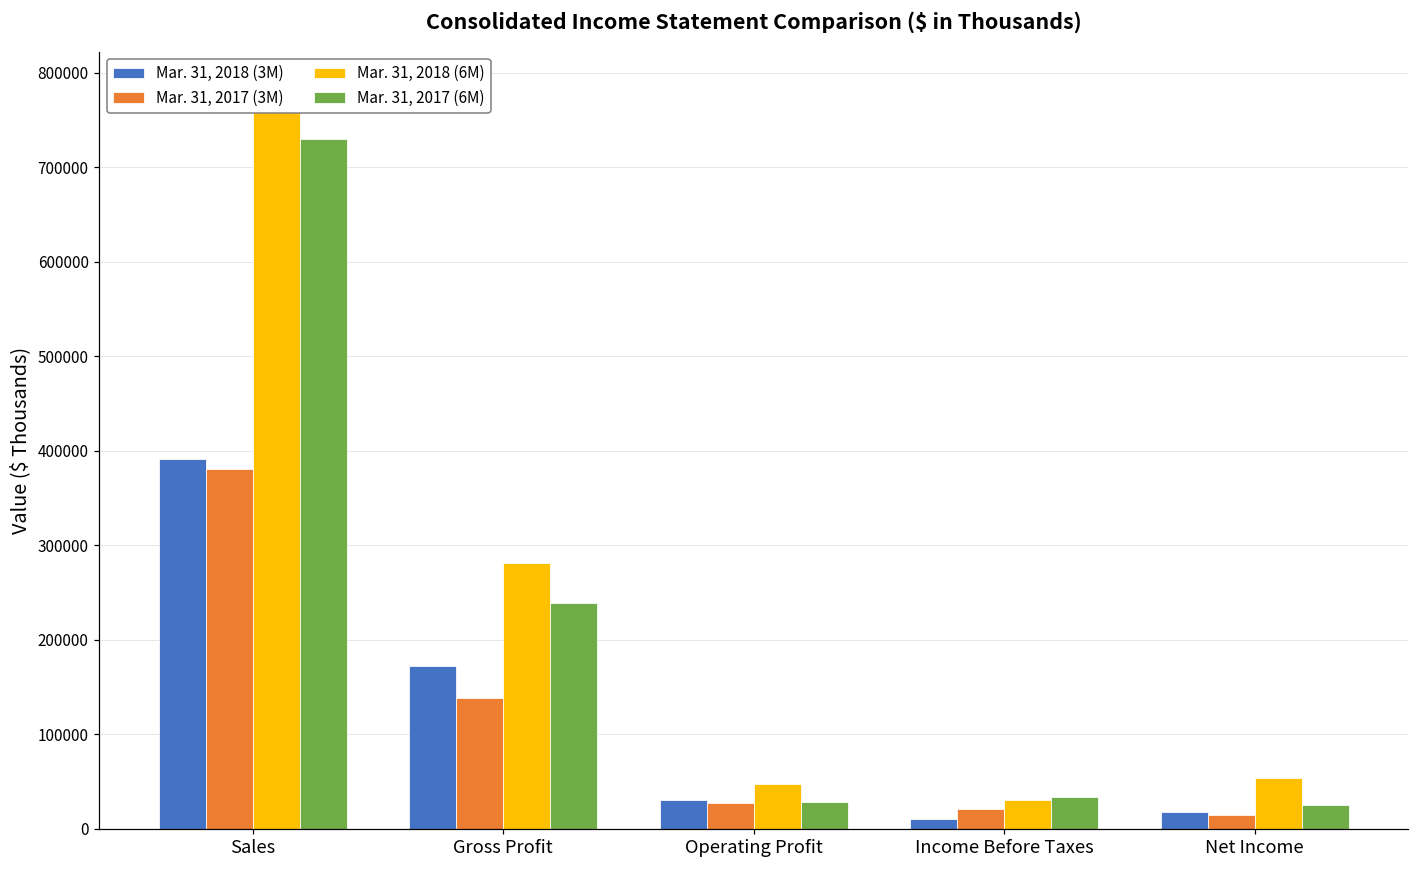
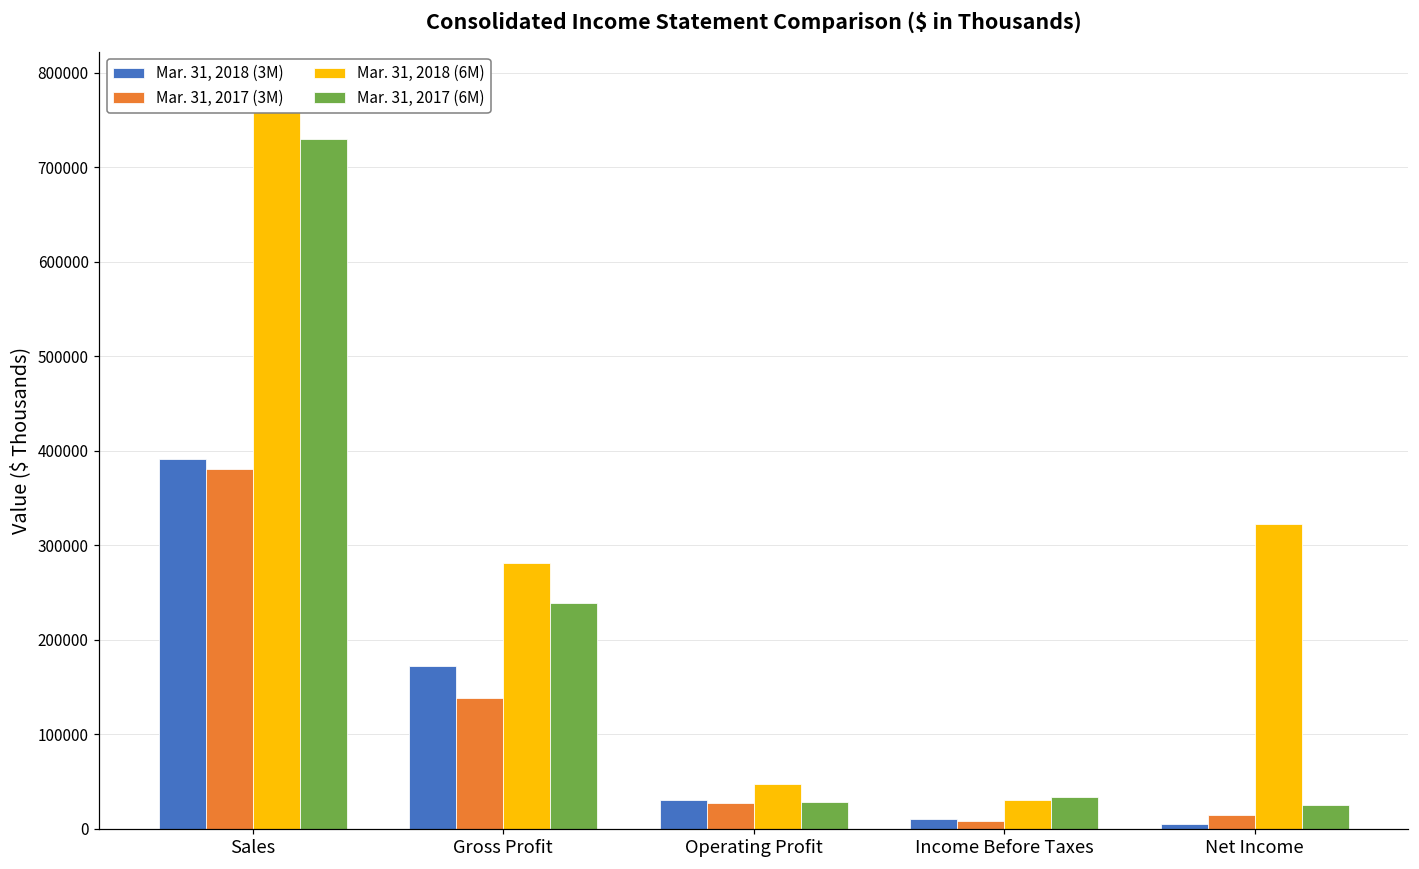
Mar. 31, 2017 (3M), Income Before Taxes: 20000 -> 10000
Mar. 31, 2018 (3M), Net Income: 20000 -> 0
Mar. 31, 2018 (6M), Net Income: 50000 -> 320000
